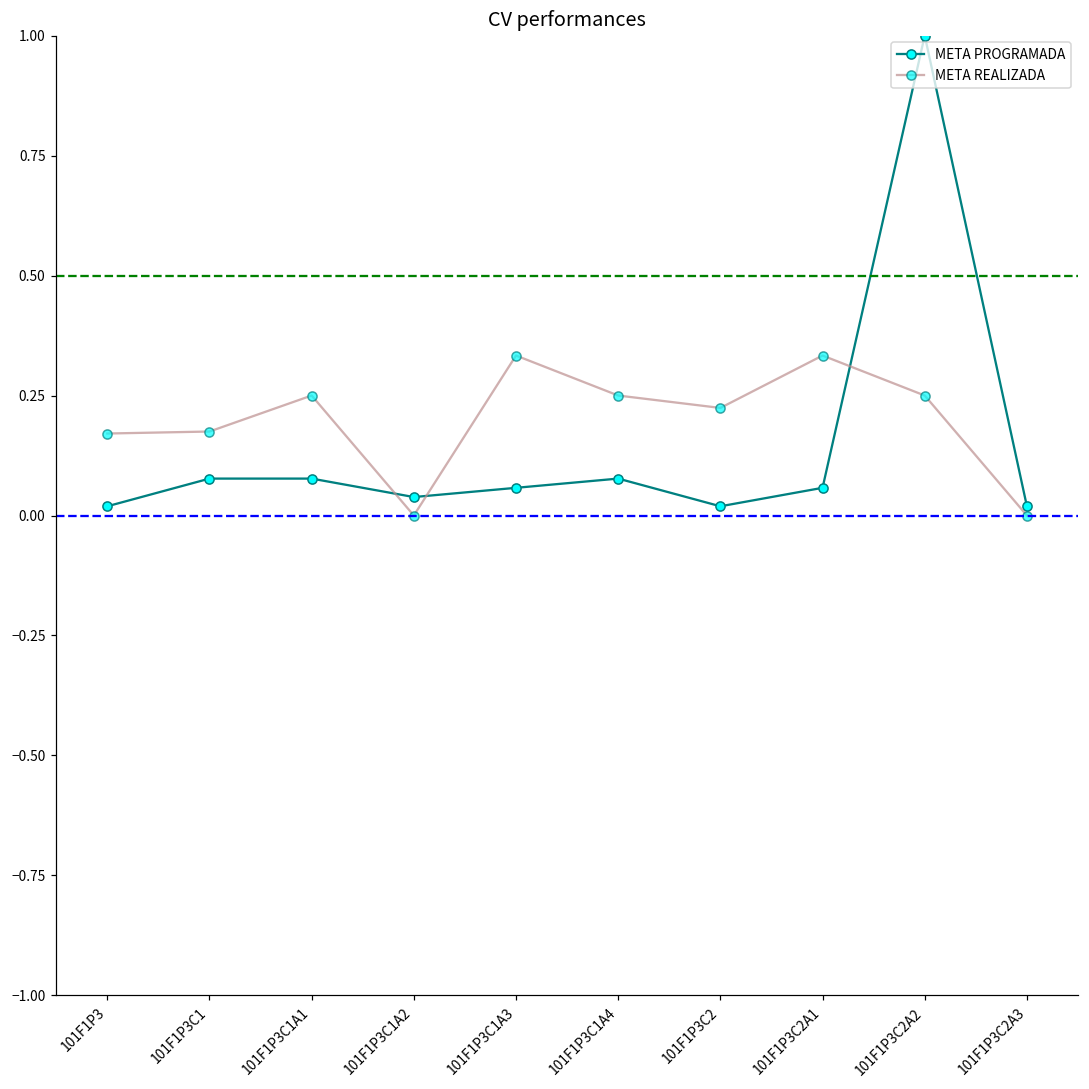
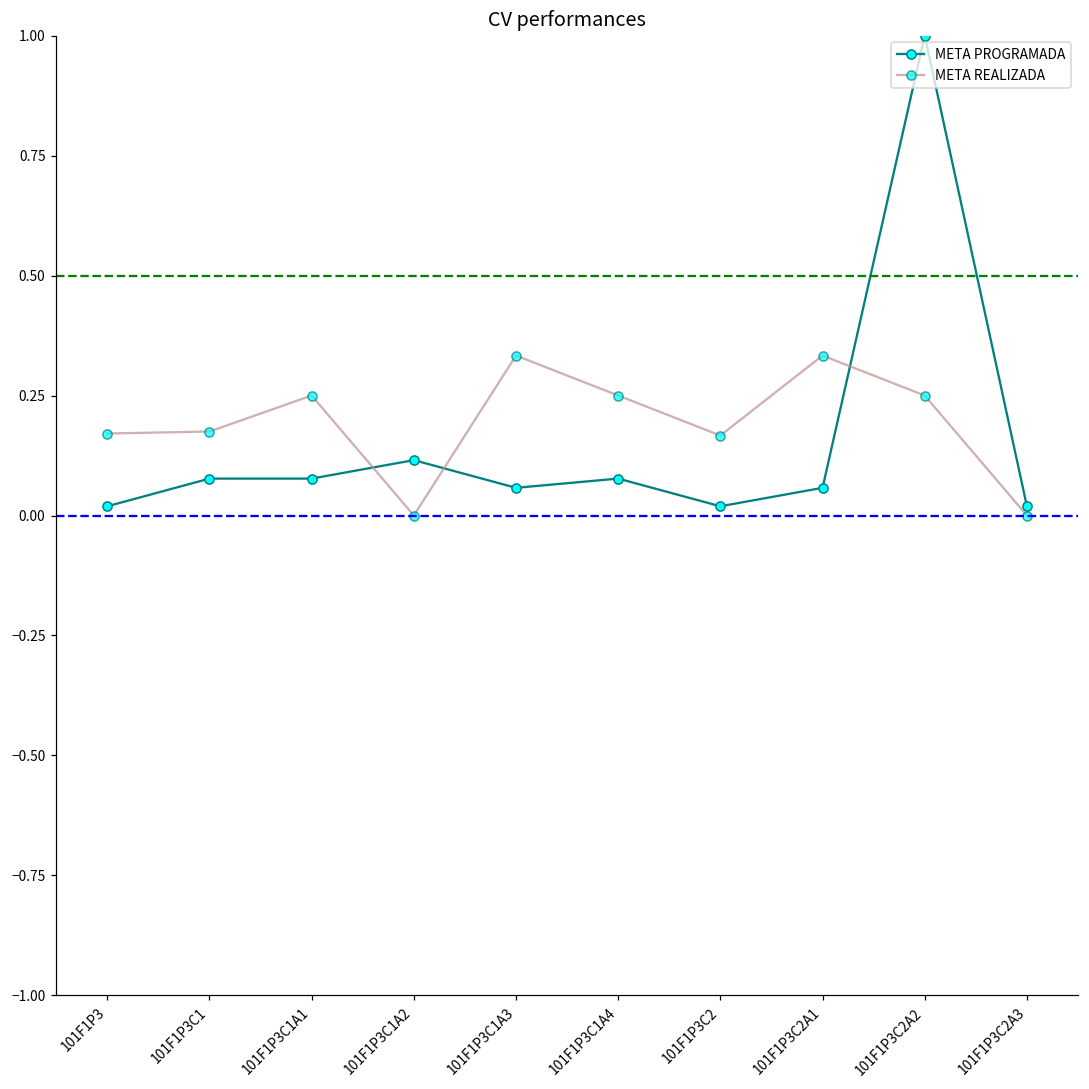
META PROGRAMADA, 101F1P3C1A2: 0.04 -> 0.12
META REALIZADA, 101F1P3C2: 0.22 -> 0.17
